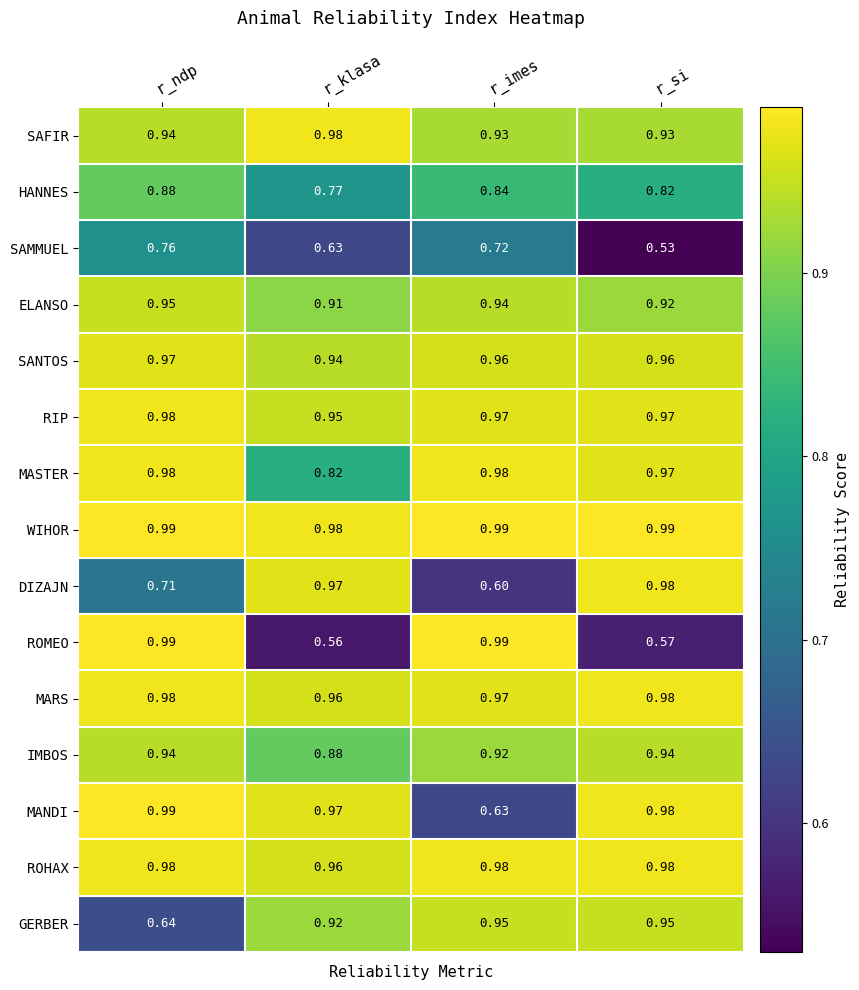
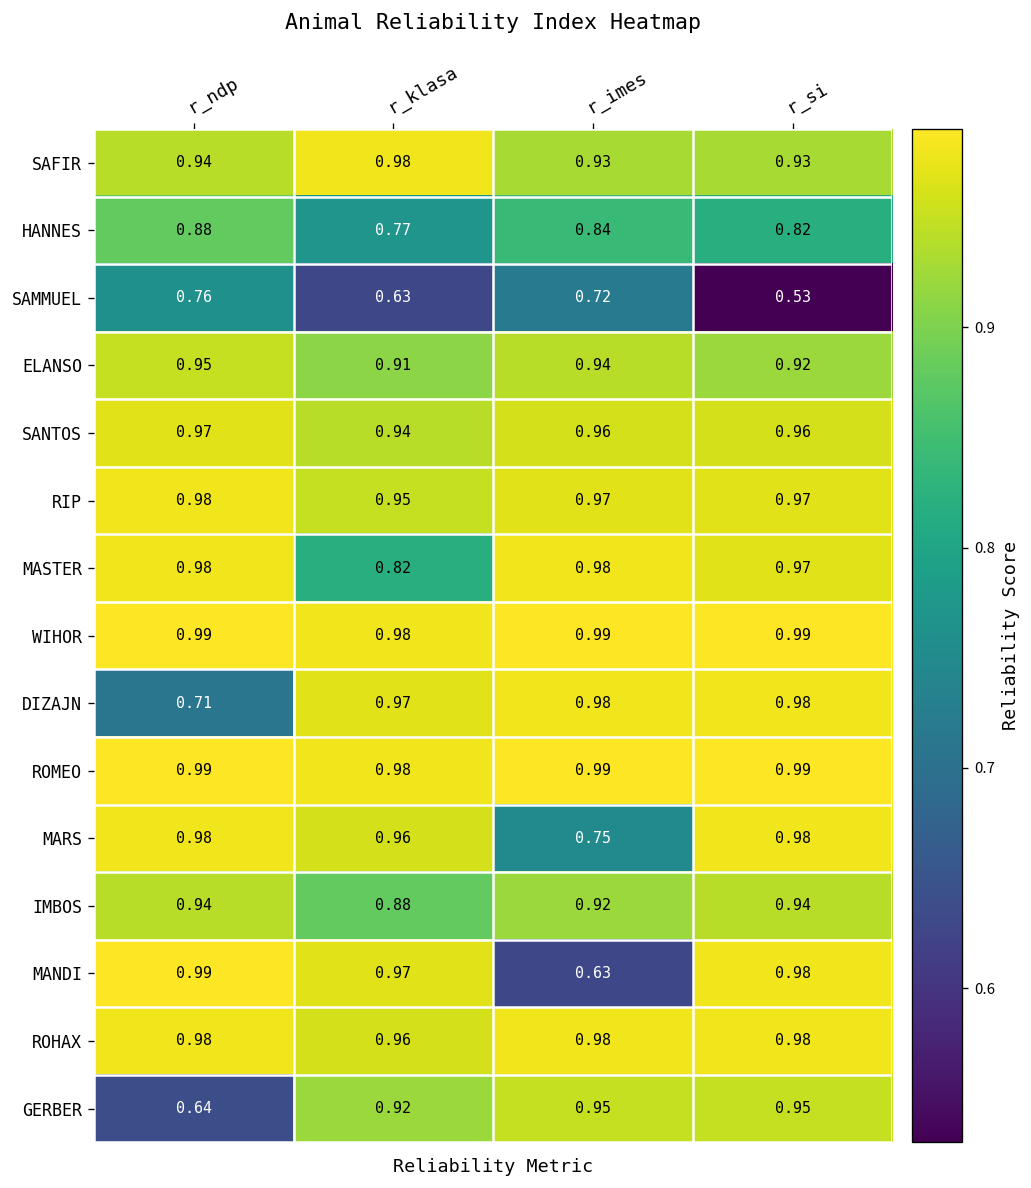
DIZAJN, r_imes: 0.60 -> 0.98
ROMEO, r_klasa: 0.56 -> 0.98
ROMEO, r_si: 0.57 -> 0.99
MARS, r_imes: 0.97 -> 0.75
